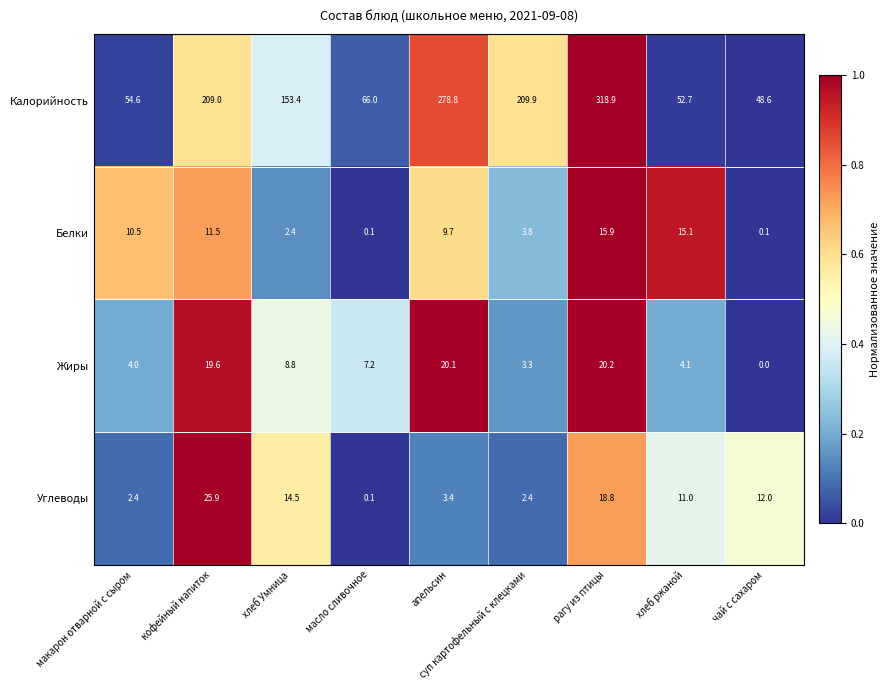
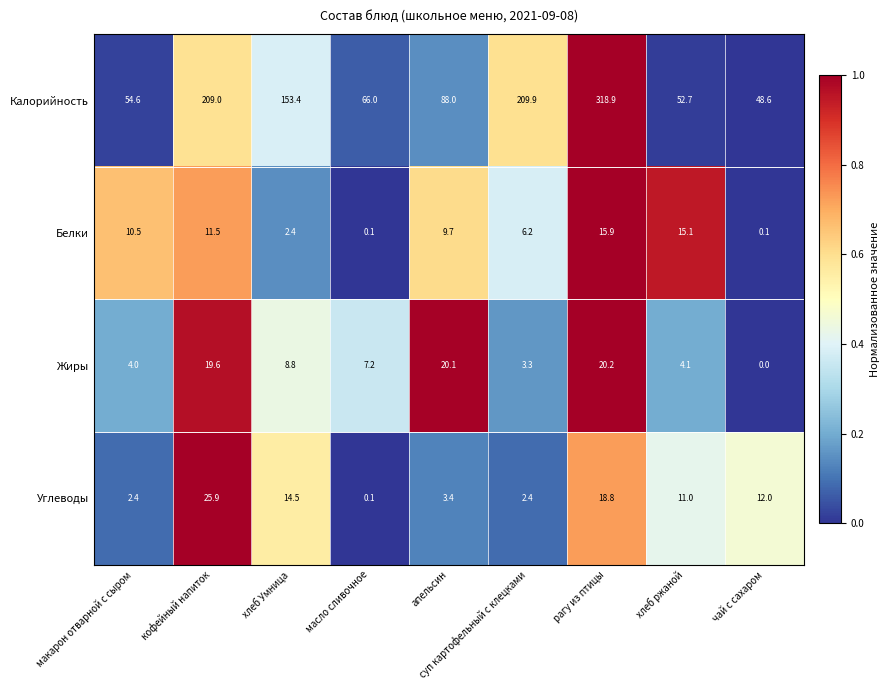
Калорийность, апельсин: 278.8 -> 88.0
Белки, суп картофельный с клецками: 3.8 -> 6.2
